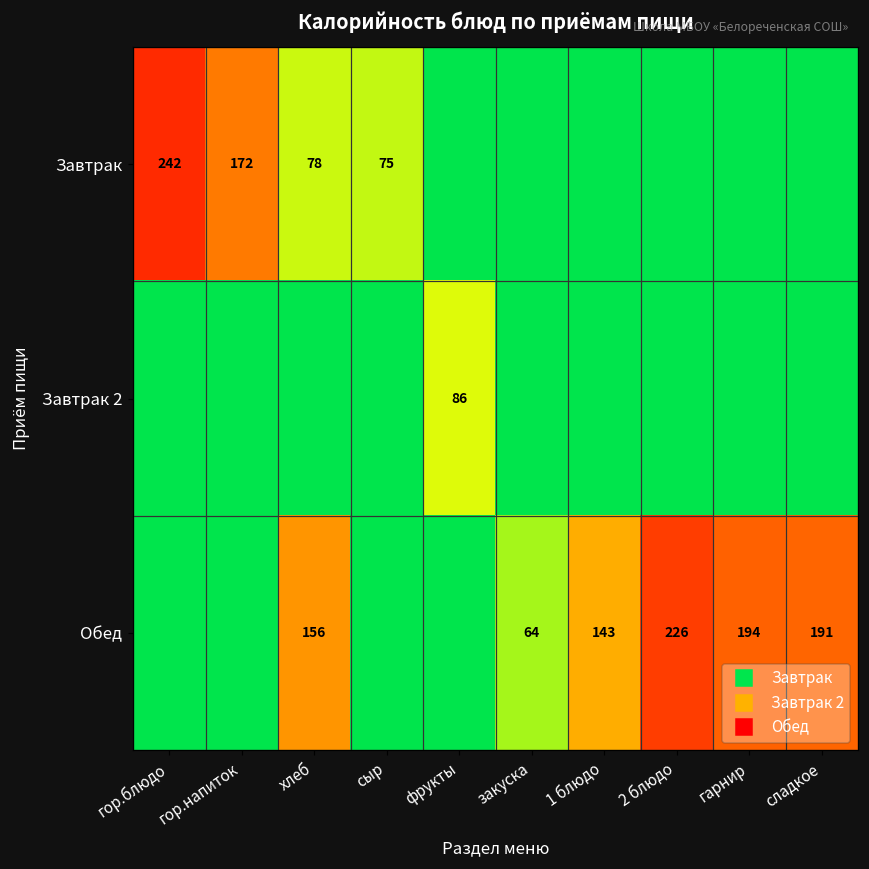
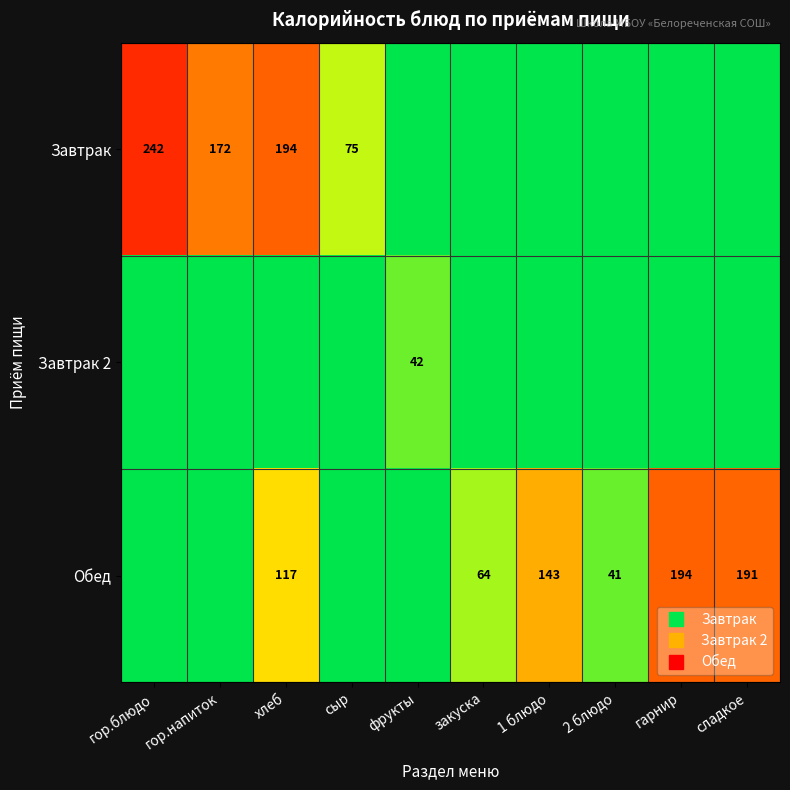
Завтрак, хлеб: 78 -> 194
Завтрак 2, фрукты: 86 -> 42
Обед, хлеб: 156 -> 117
Обед, 2 блюдо: 226 -> 41
